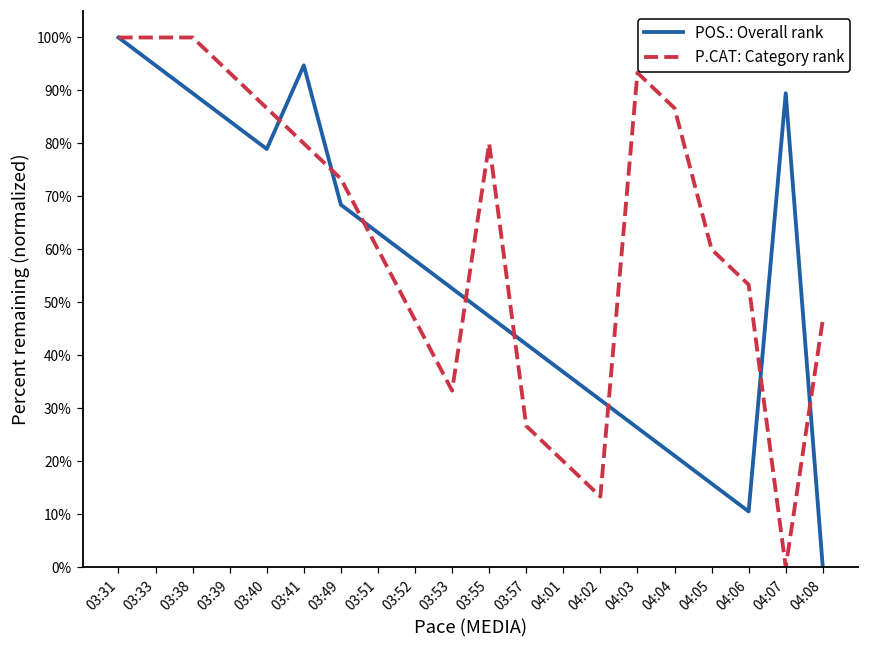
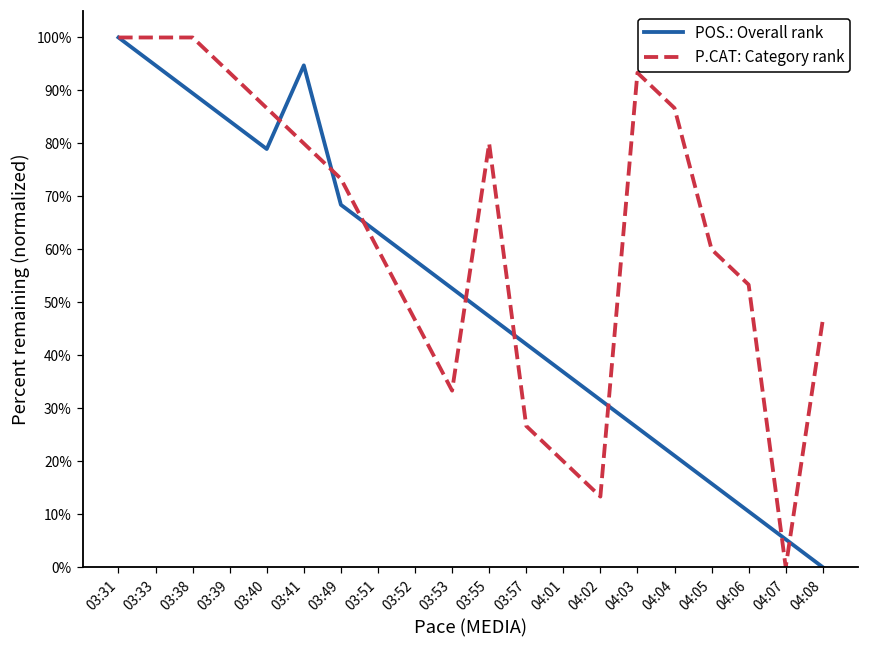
POS.: Overall rank, 04:07: 89% -> 5%
